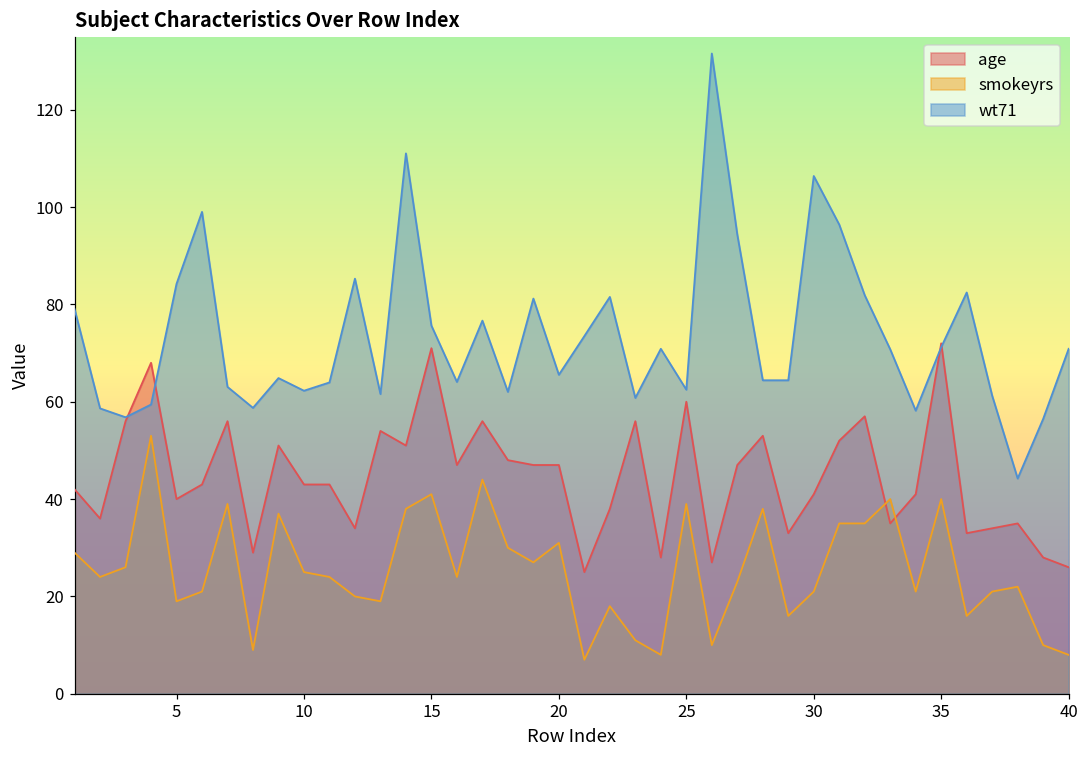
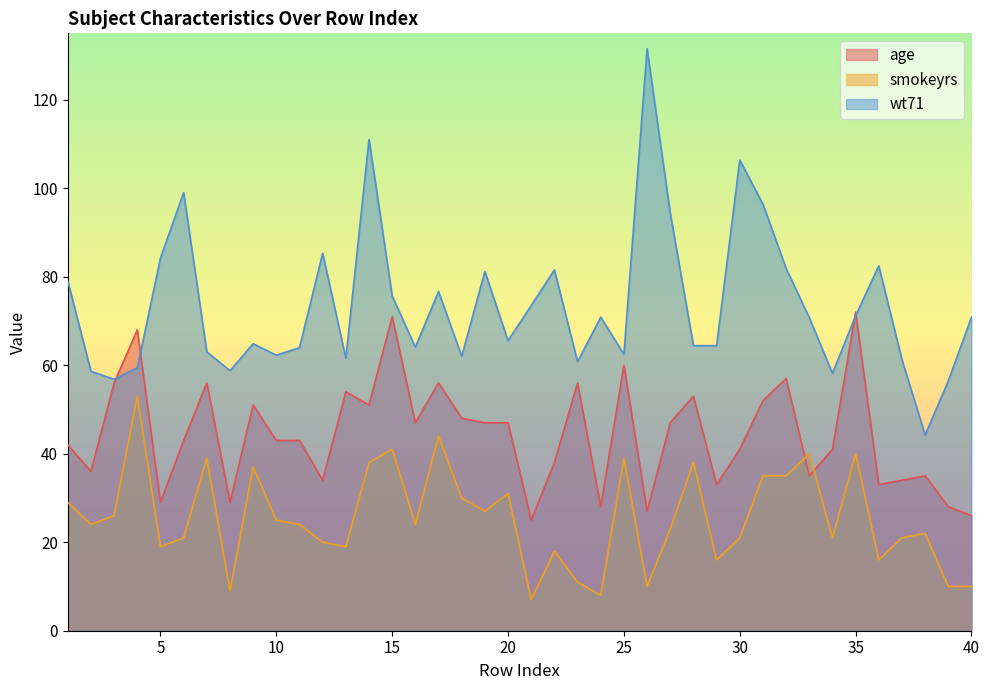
age, 5: 40 -> 29
smokeyrs, 40: 8 -> 10
